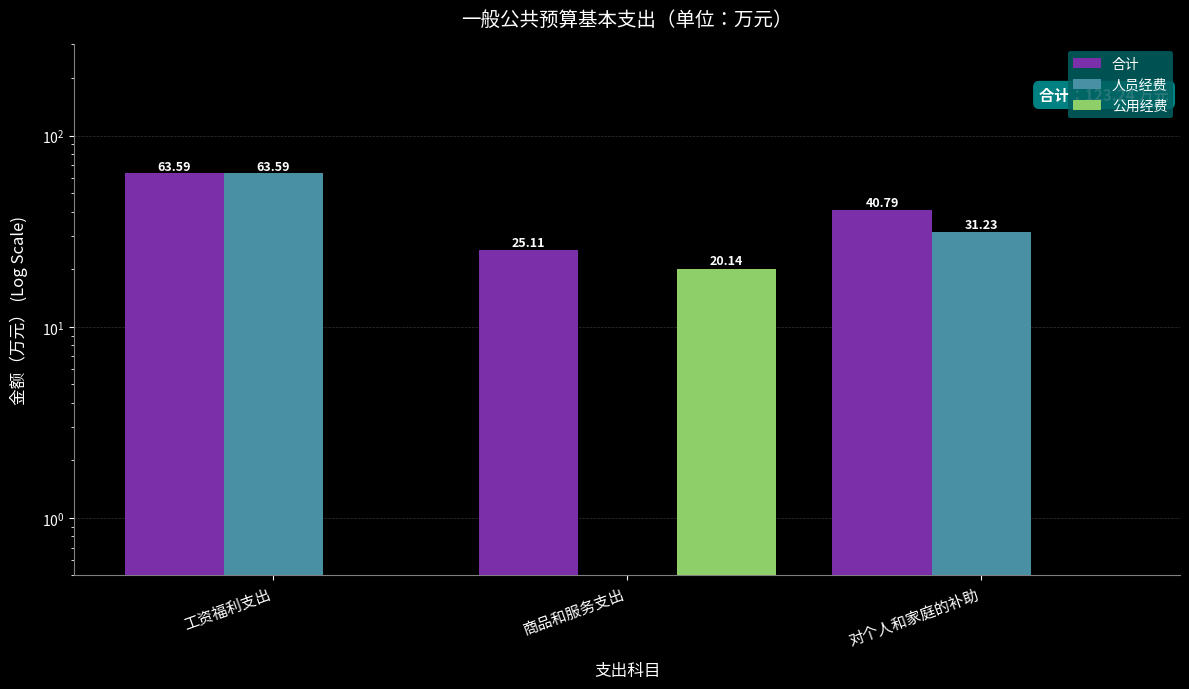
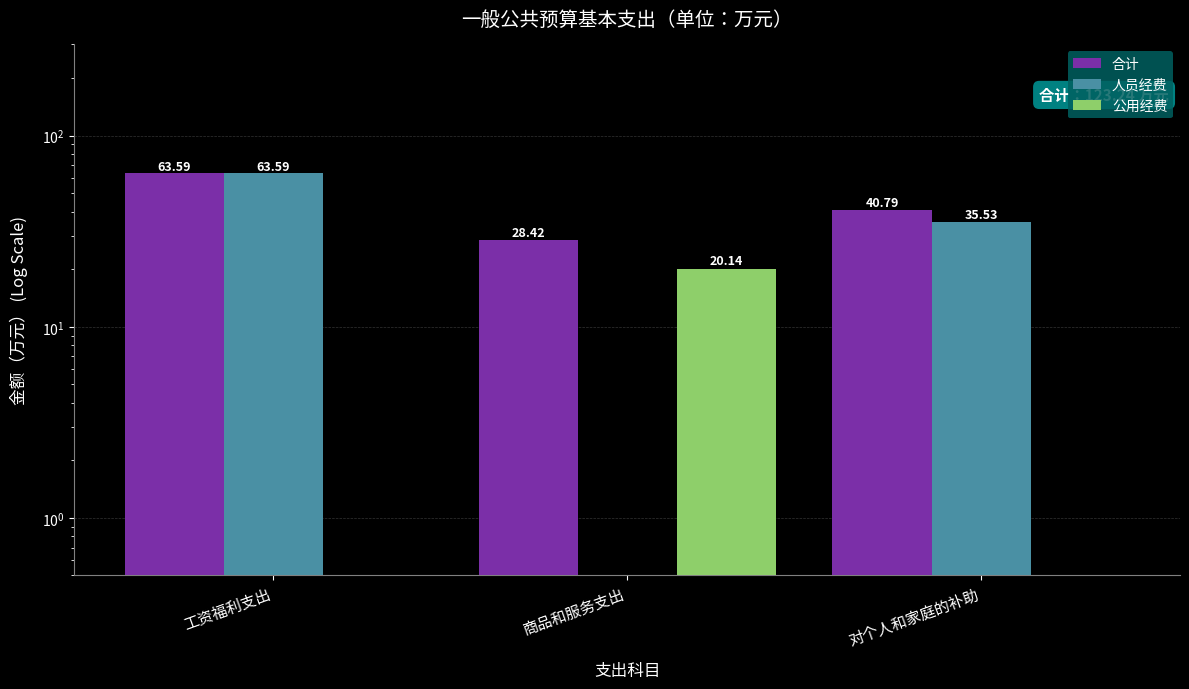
合计, 商品和服务支出: 25.11 -> 28.42
人员经费, 对个人和家庭的补助: 31.23 -> 35.53
